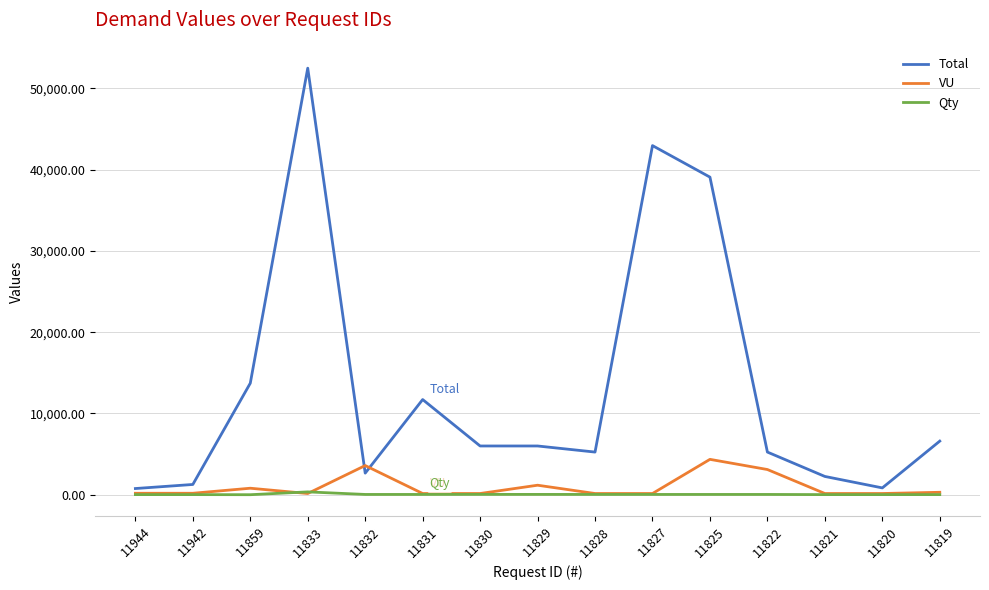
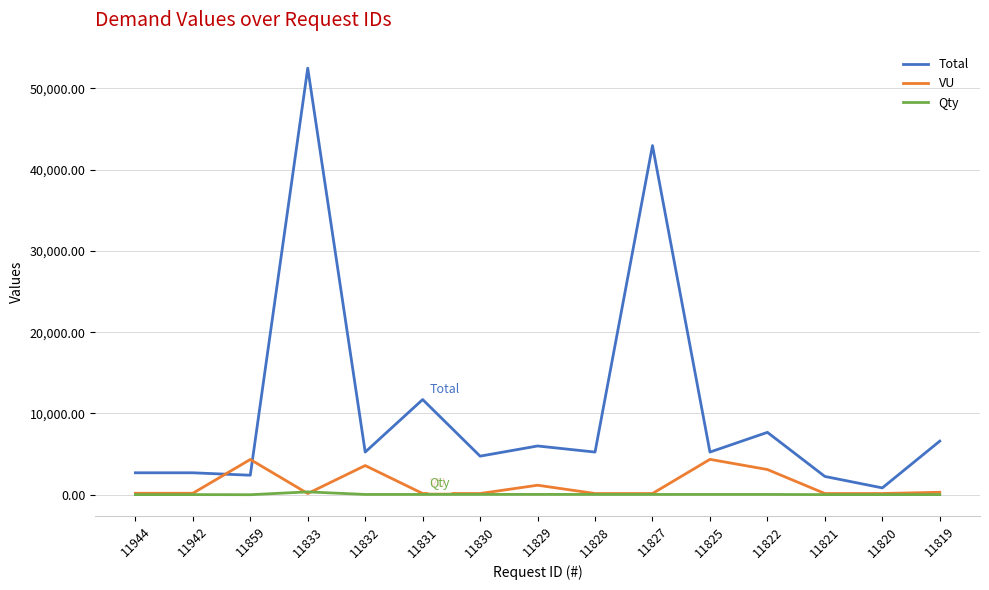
Total, 11944: 1,000 -> 3,000
Total, 11942: 1,000 -> 3,000
Total, 11859: 14,000 -> 2,000
VU, 11859: 1,000 -> 4,000
Total, 11832: 3,000 -> 5,000
Total, 11830: 6,000 -> 5,000
Total, 11825: 39,000 -> 5,000
Total, 11822: 5,000 -> 8,000
